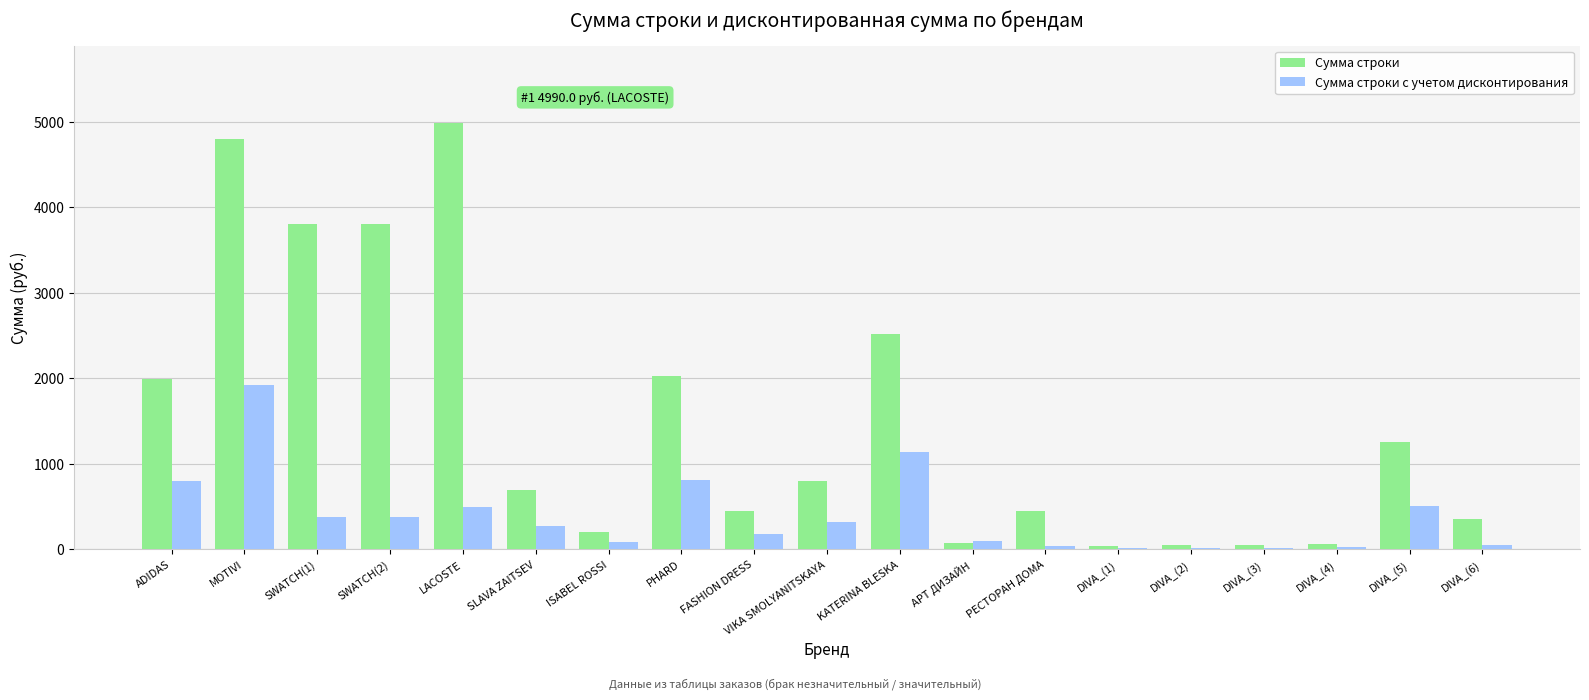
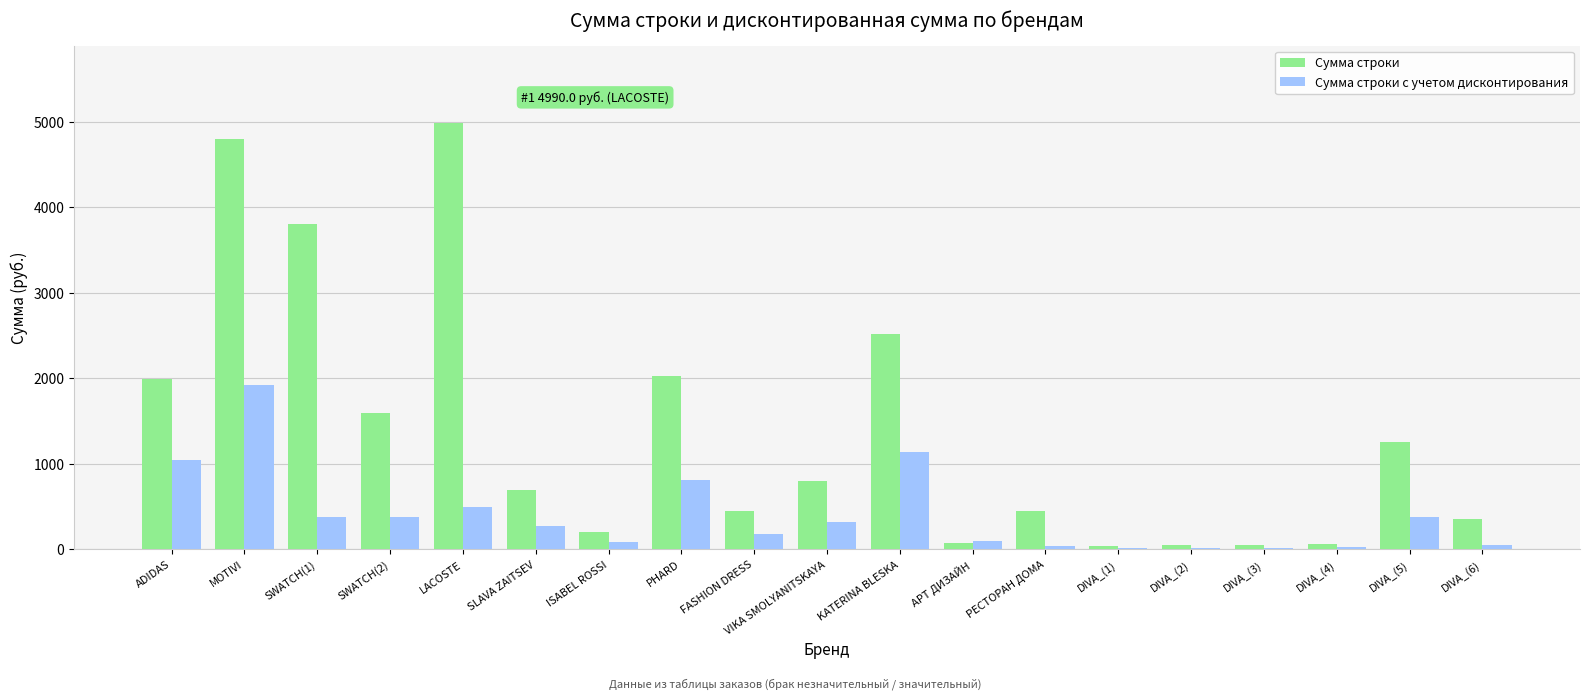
Сумма строки с учетом дисконтирования, ADIDAS: 800 -> 1000
Сумма строки, SWATCH(2): 3800 -> 1600
Сумма строки с учетом дисконтирования, DIVA_(5): 500 -> 400
